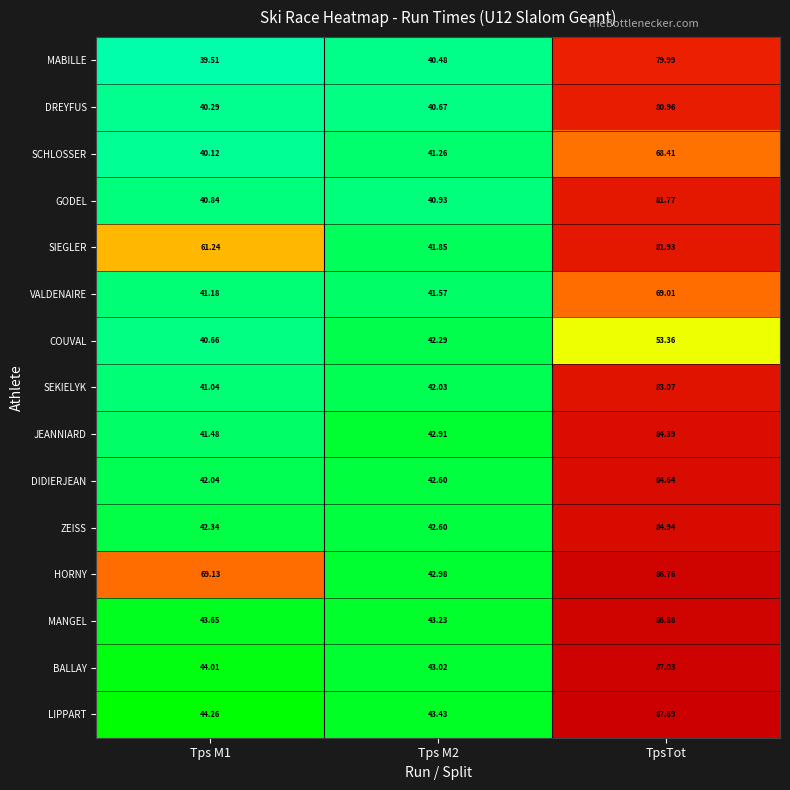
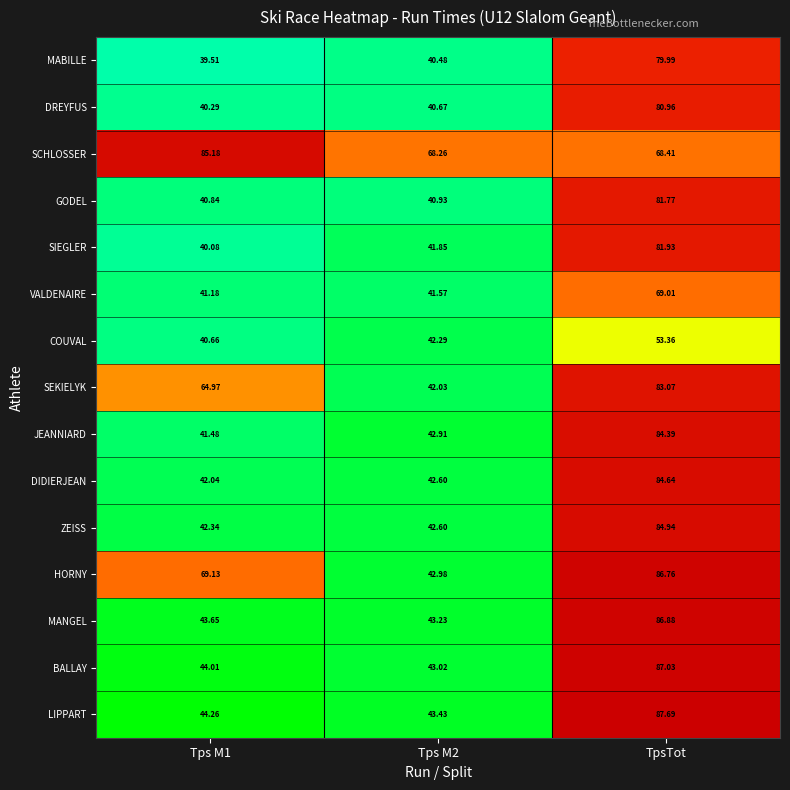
SCHLOSSER, Tps M1: 40.12 -> 85.18
SCHLOSSER, Tps M2: 41.26 -> 68.26
SIEGLER, Tps M1: 61.24 -> 40.08
SEKIELYK, Tps M1: 41.04 -> 64.97
